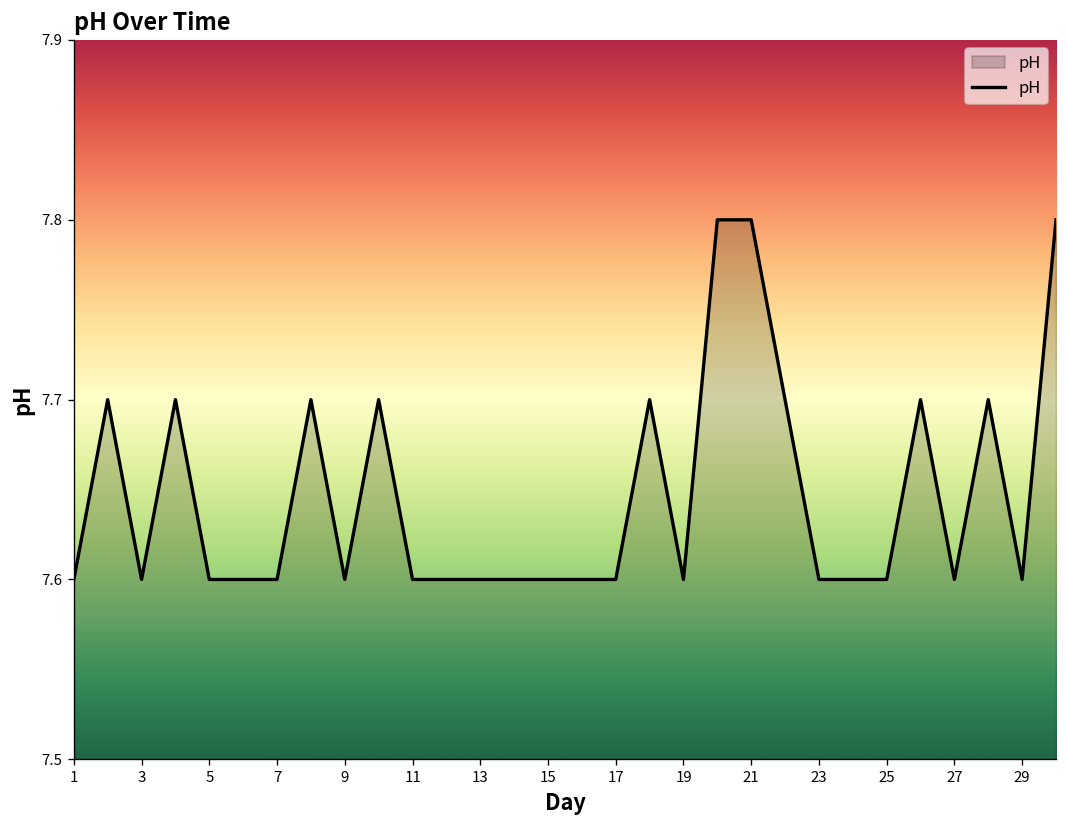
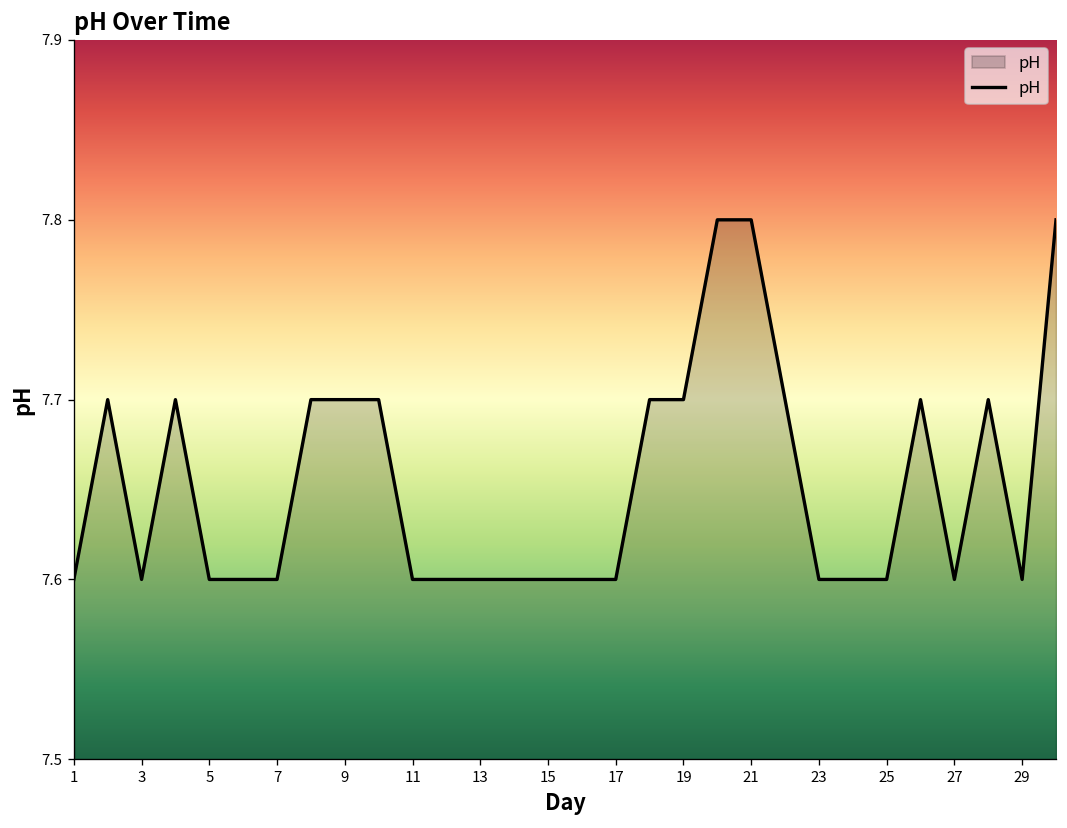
9: 7.6 -> 7.7
19: 7.6 -> 7.7
